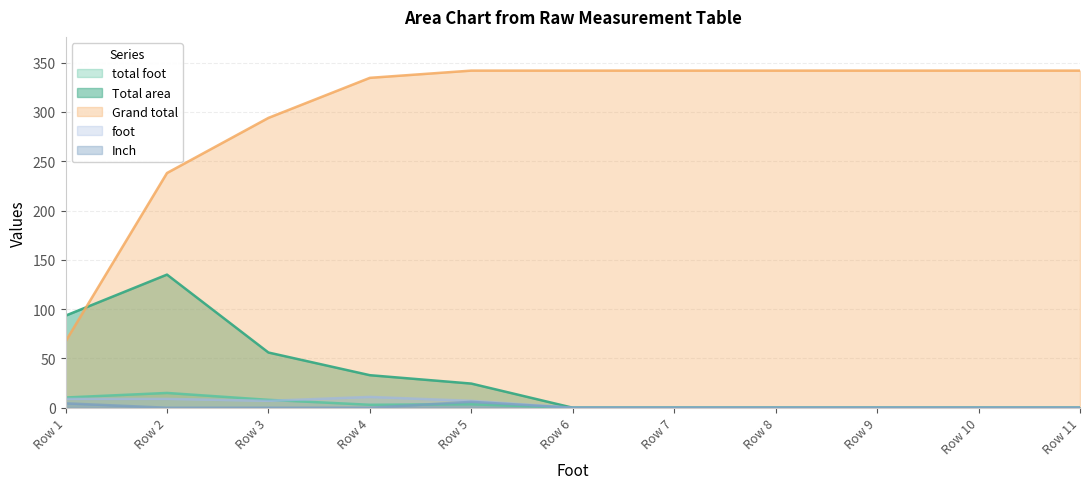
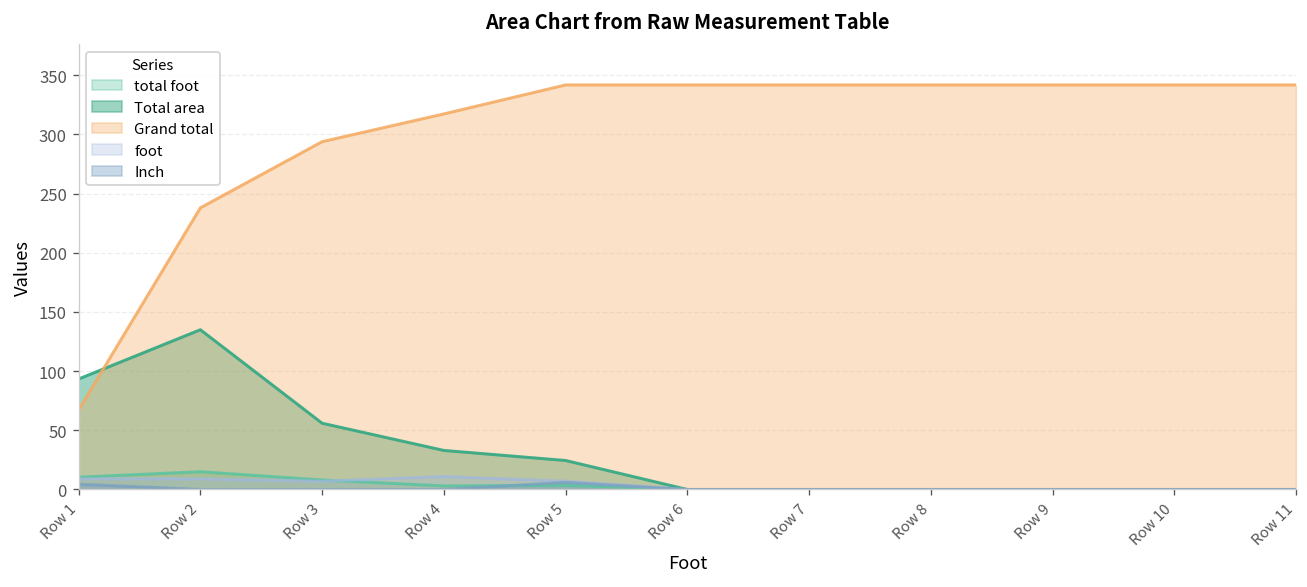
Grand total, Row 4: 330 -> 320
